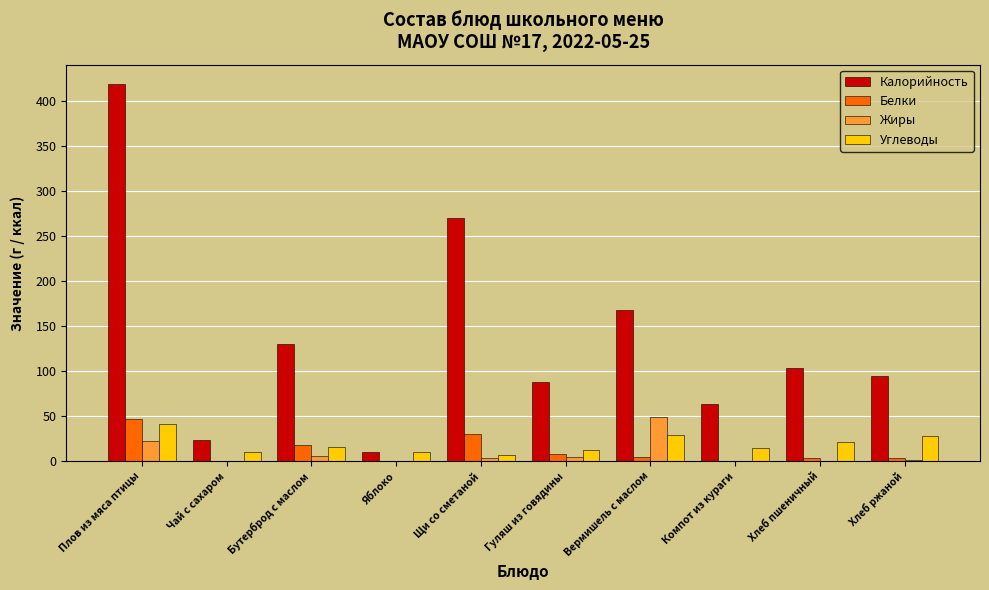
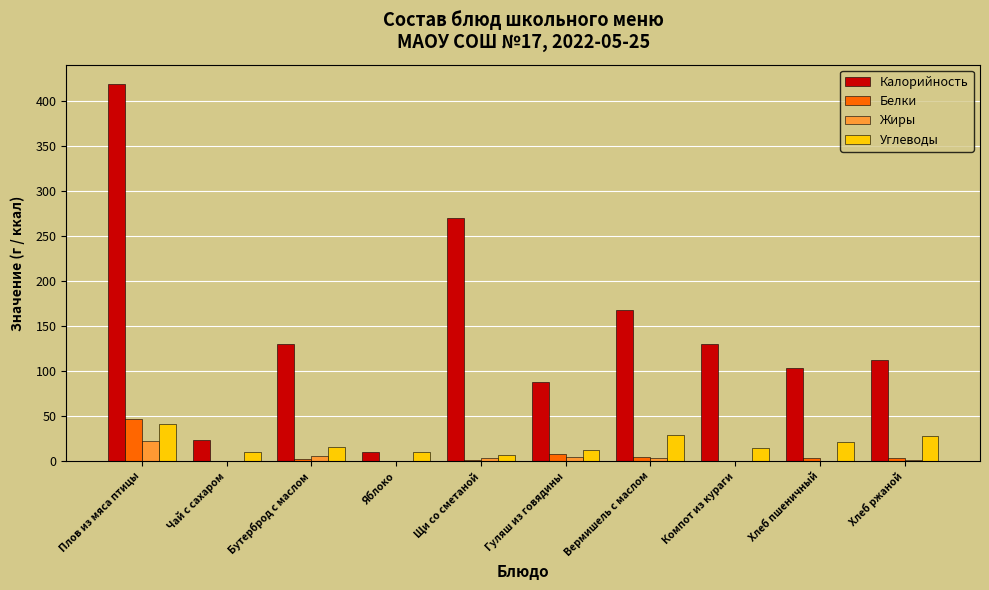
Белки, Бутерброд с маслом: 20 -> 0
Белки, Щи со сметаной: 30 -> 0
Жиры, Вермишель с маслом: 50 -> 0
Калорийность, Компот из кураги: 60 -> 130
Калорийность, Хлеб ржаной: 90 -> 110
